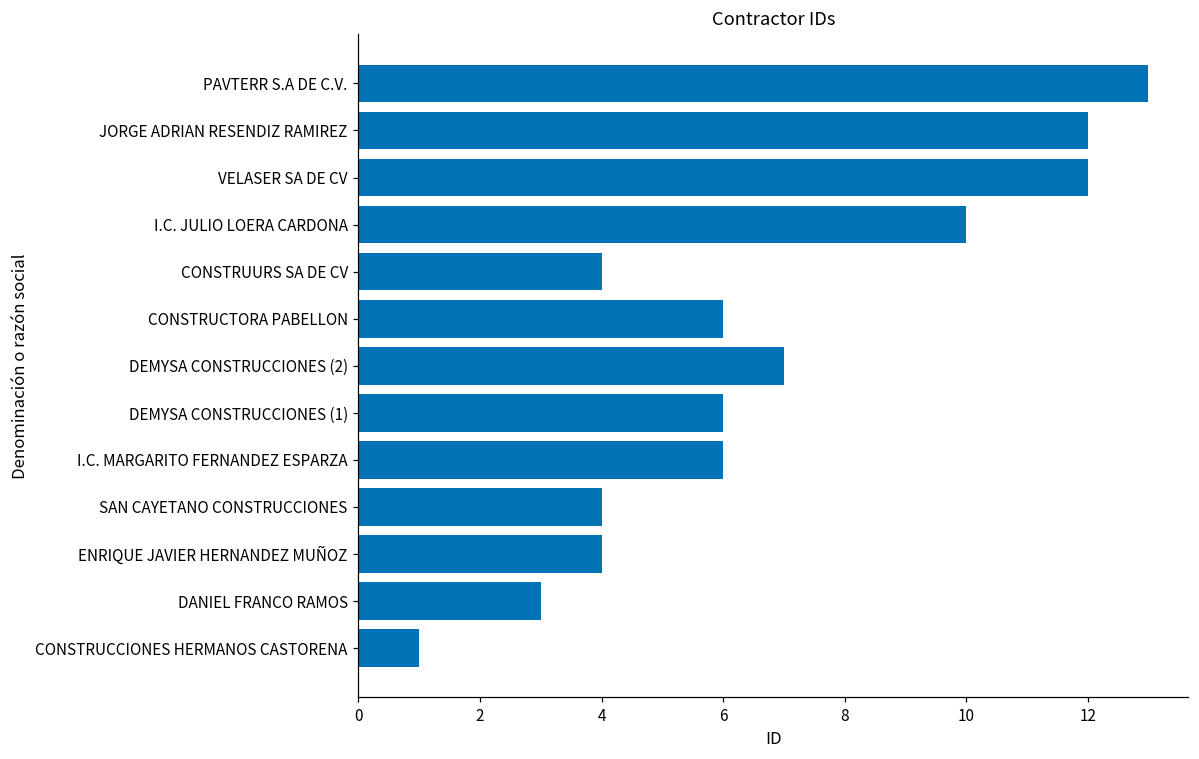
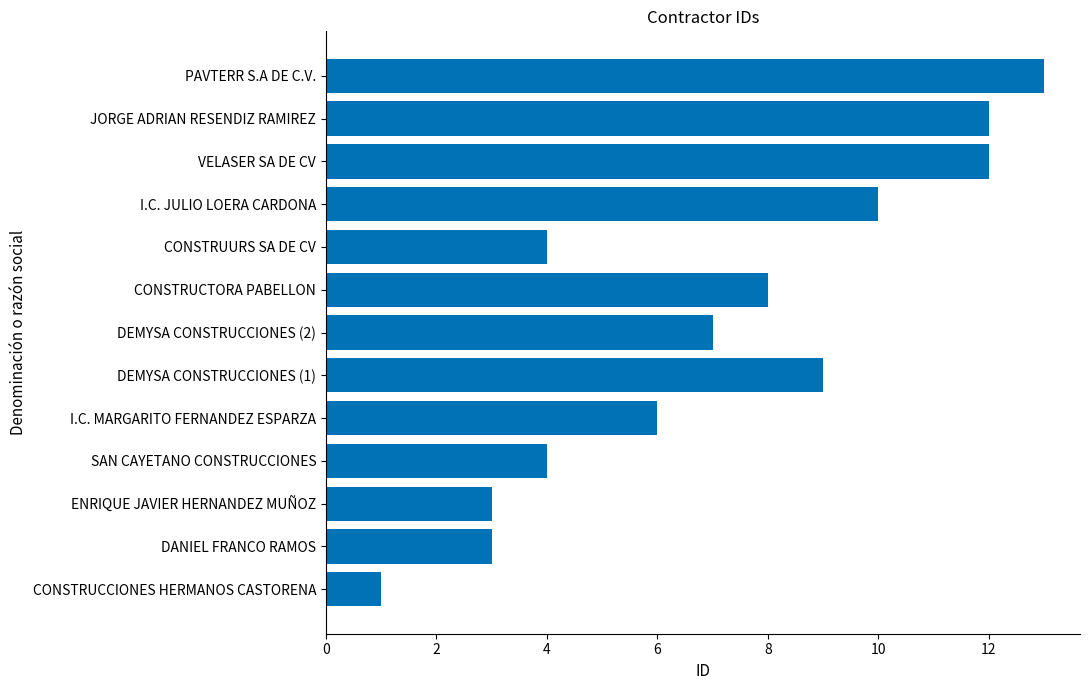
CONSTRUCTORA PABELLON: 6 -> 8
DEMYSA CONSTRUCCIONES (1): 6 -> 9
ENRIQUE JAVIER HERNANDEZ MUÑOZ: 4 -> 3
